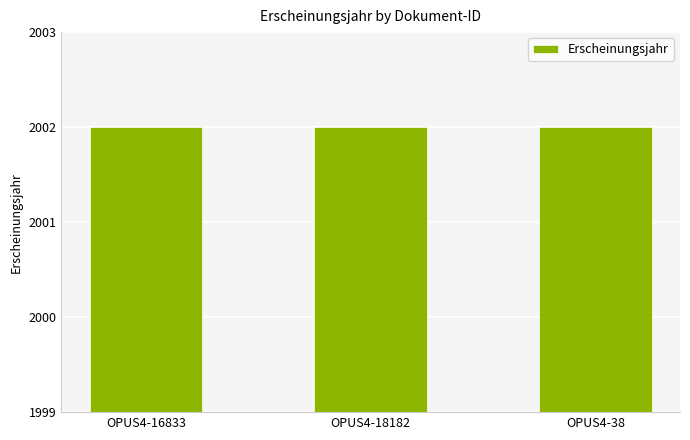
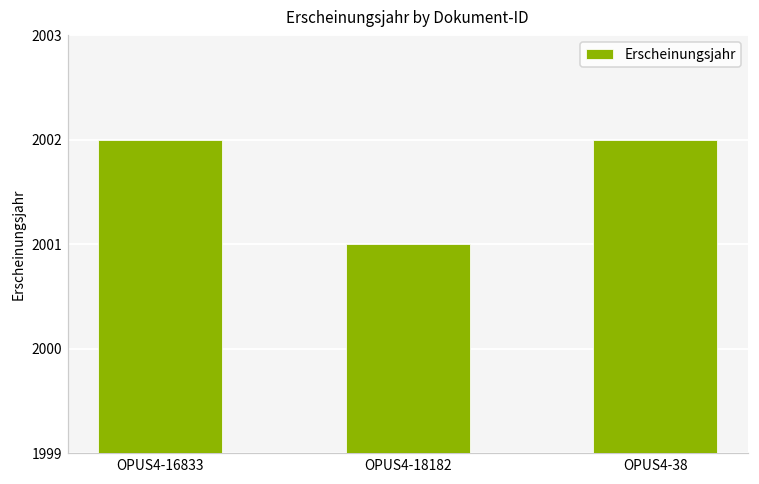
OPUS4-18182: 2002 -> 2001
